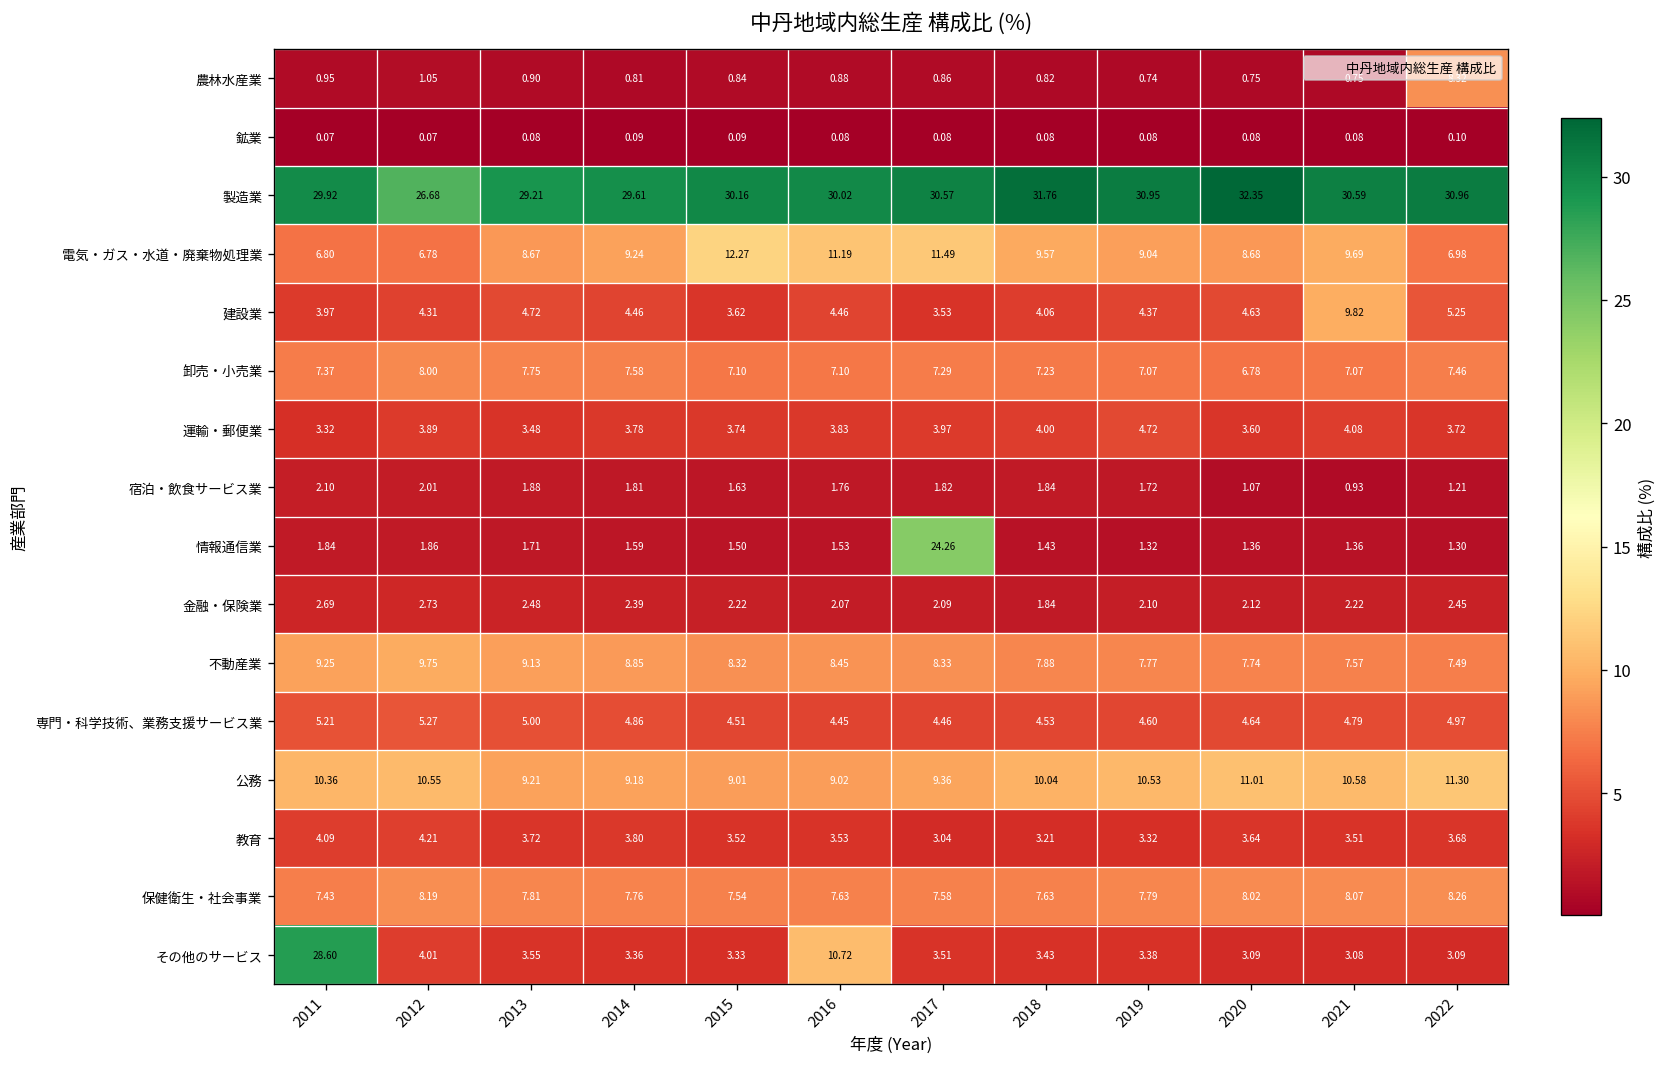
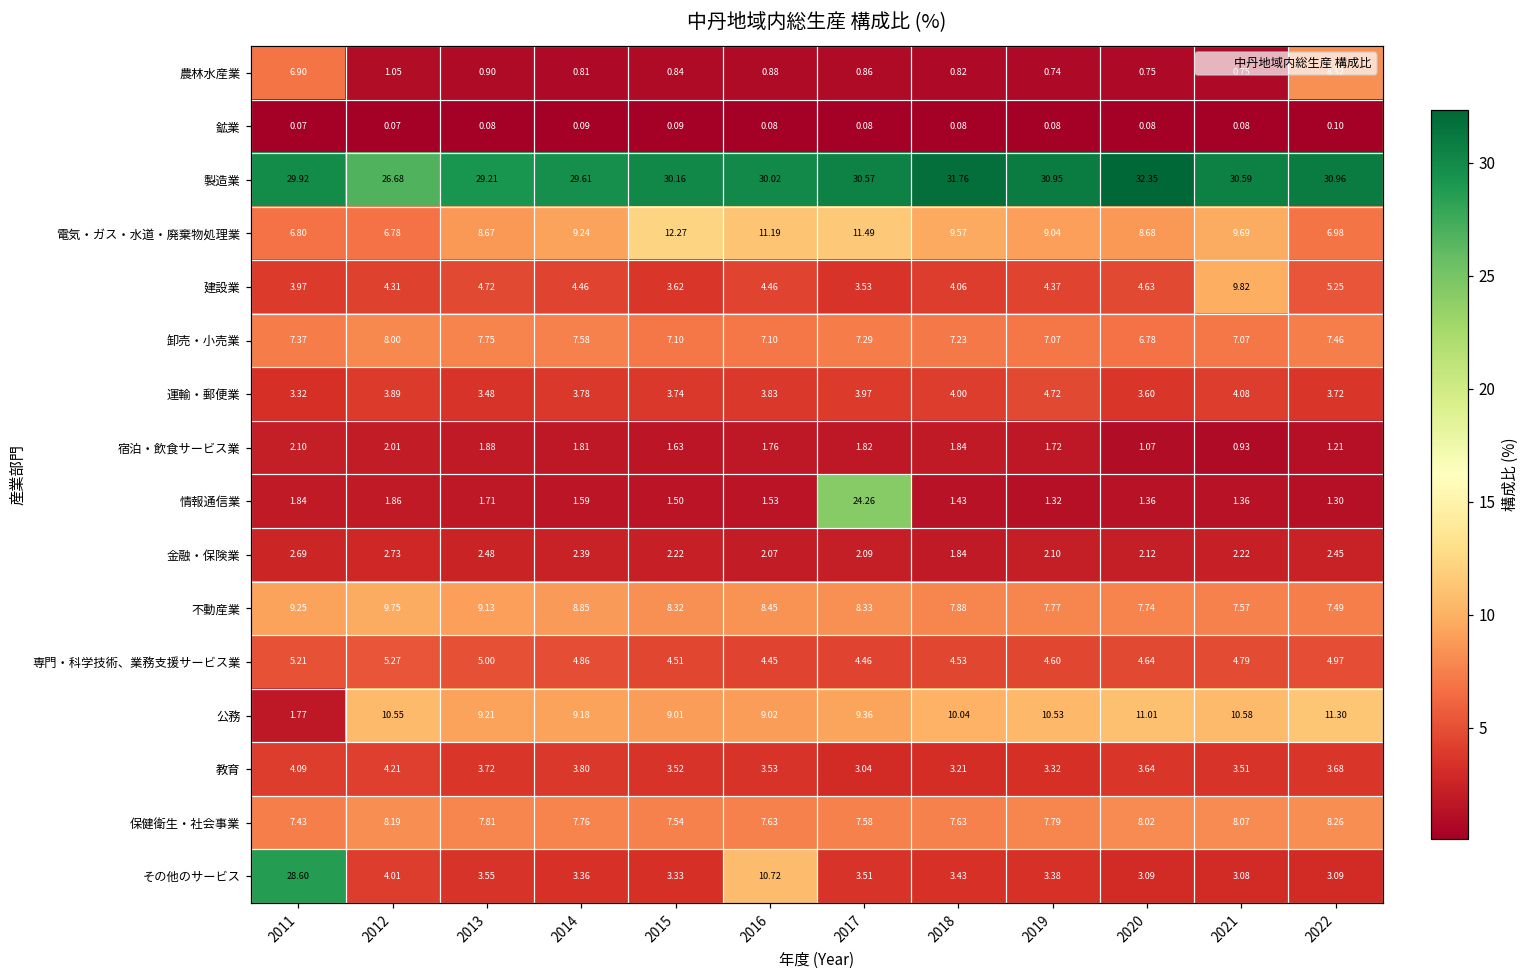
農林水産業, 2011: 0.95 -> 6.90
公務, 2011: 10.36 -> 1.77
